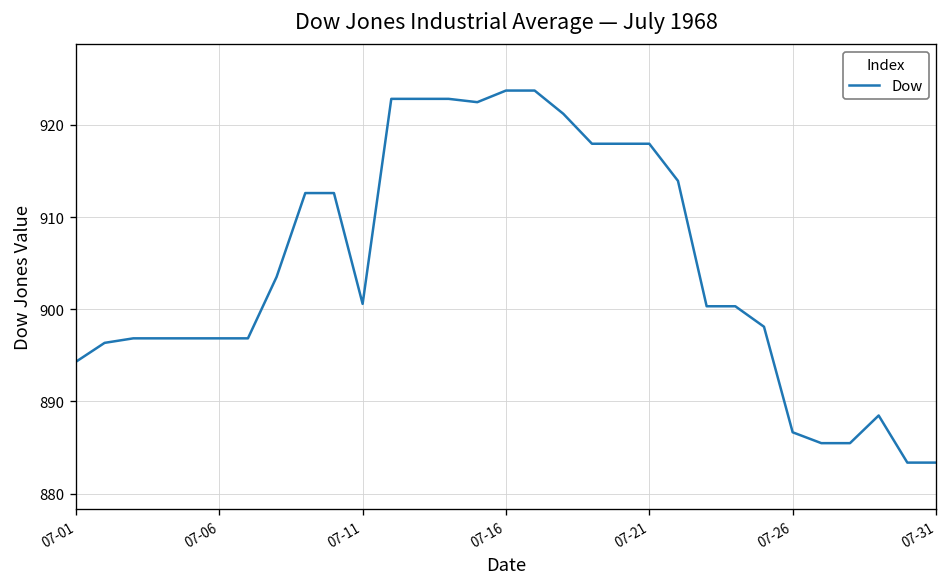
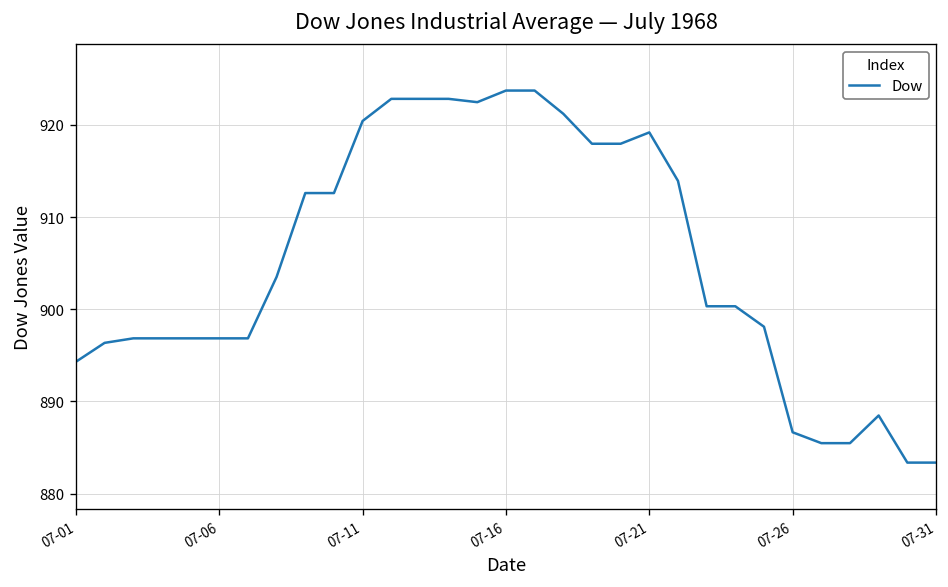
07-11: 901 -> 920
07-21: 918 -> 919
